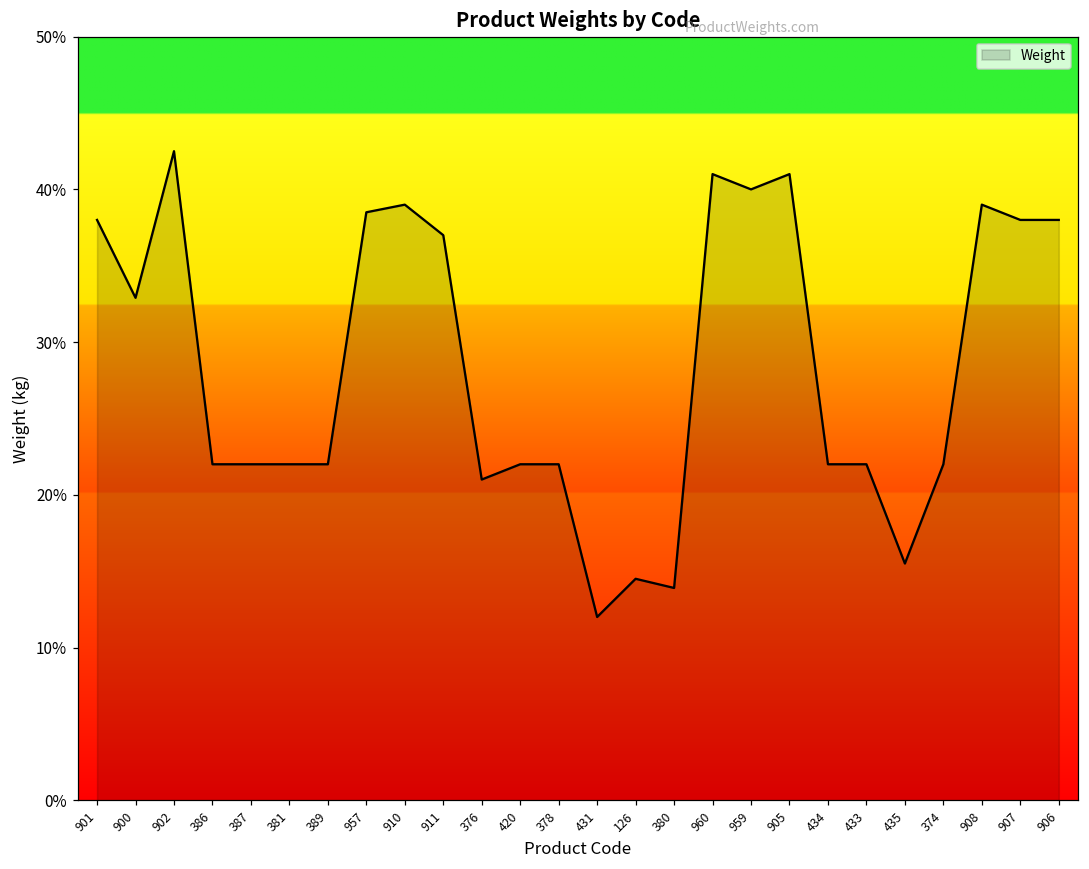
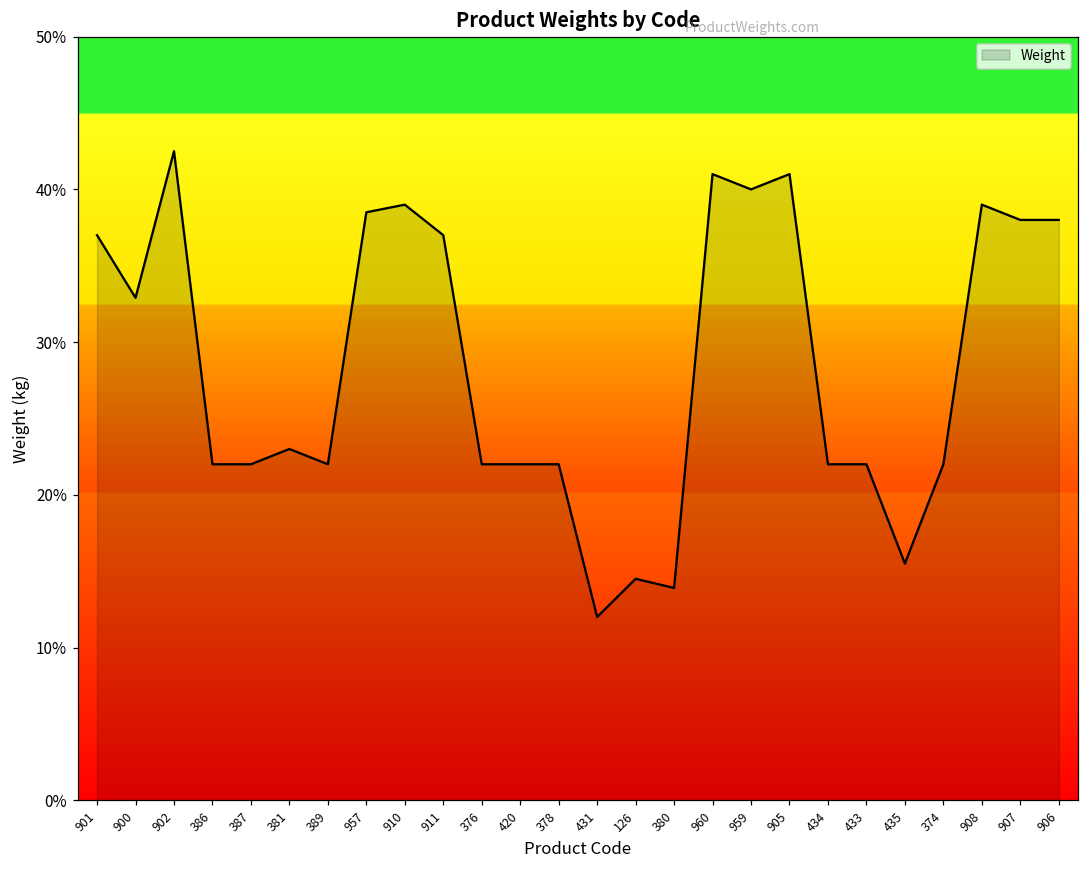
901: 38.0% -> 37.0%
381: 22.0% -> 23.0%
376: 21.0% -> 22.0%
